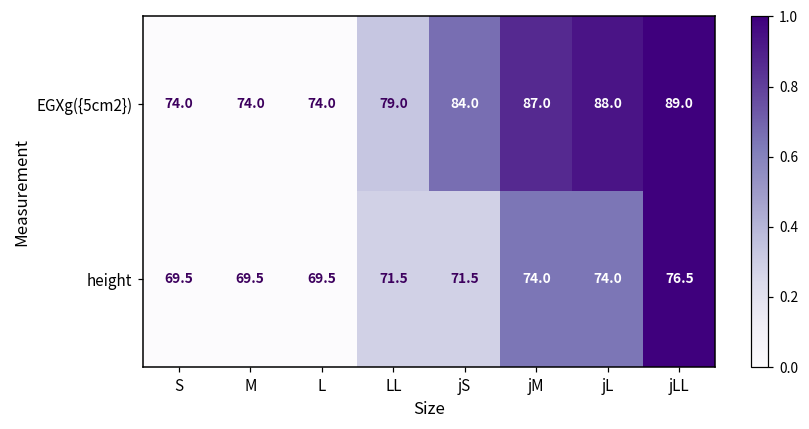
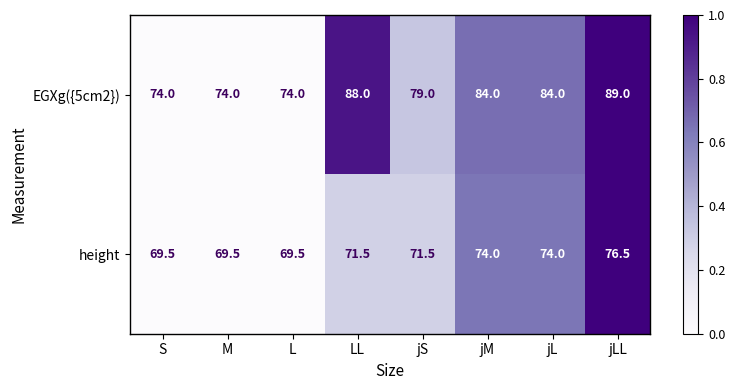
EGXg({5cm2}), LL: 79.0 -> 88.0
EGXg({5cm2}), jS: 84.0 -> 79.0
EGXg({5cm2}), jM: 87.0 -> 84.0
EGXg({5cm2}), jL: 88.0 -> 84.0
